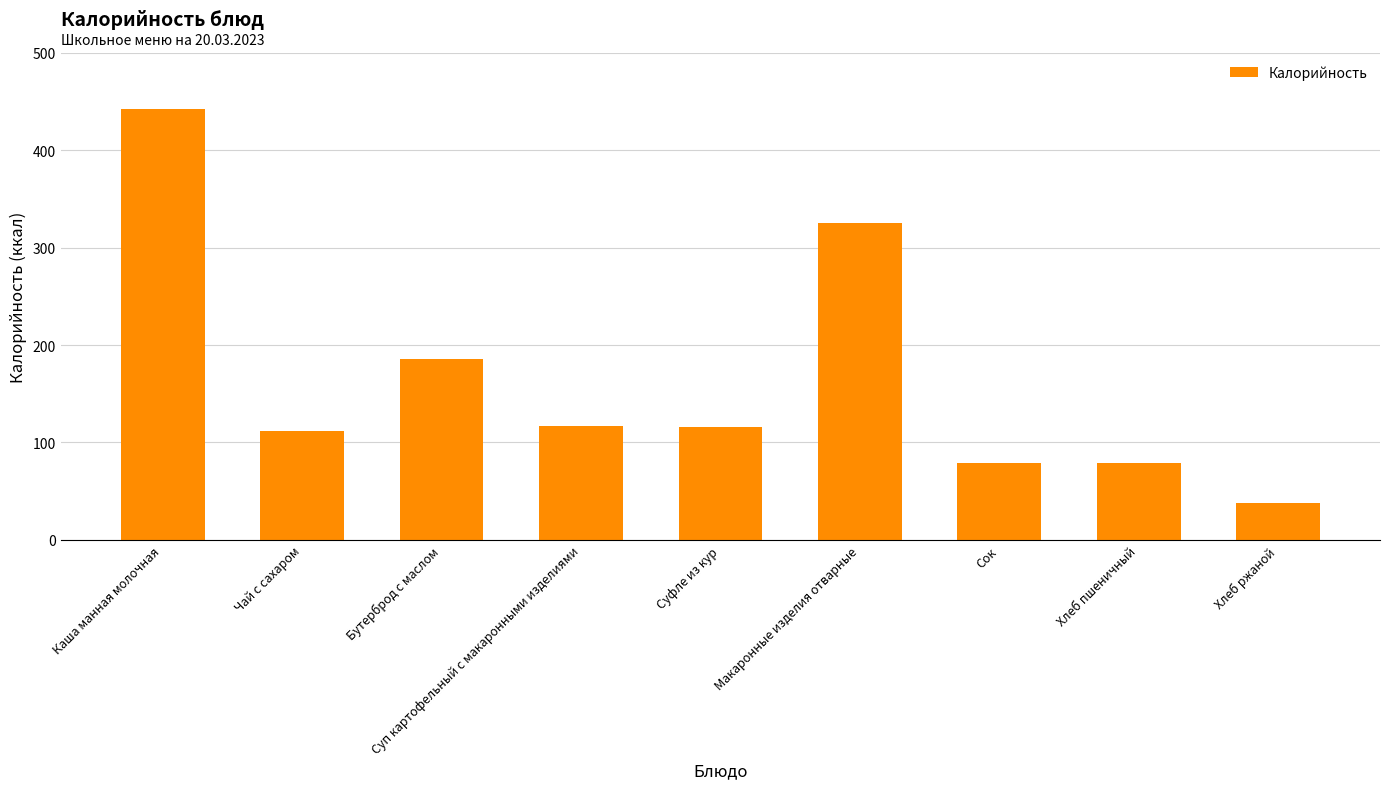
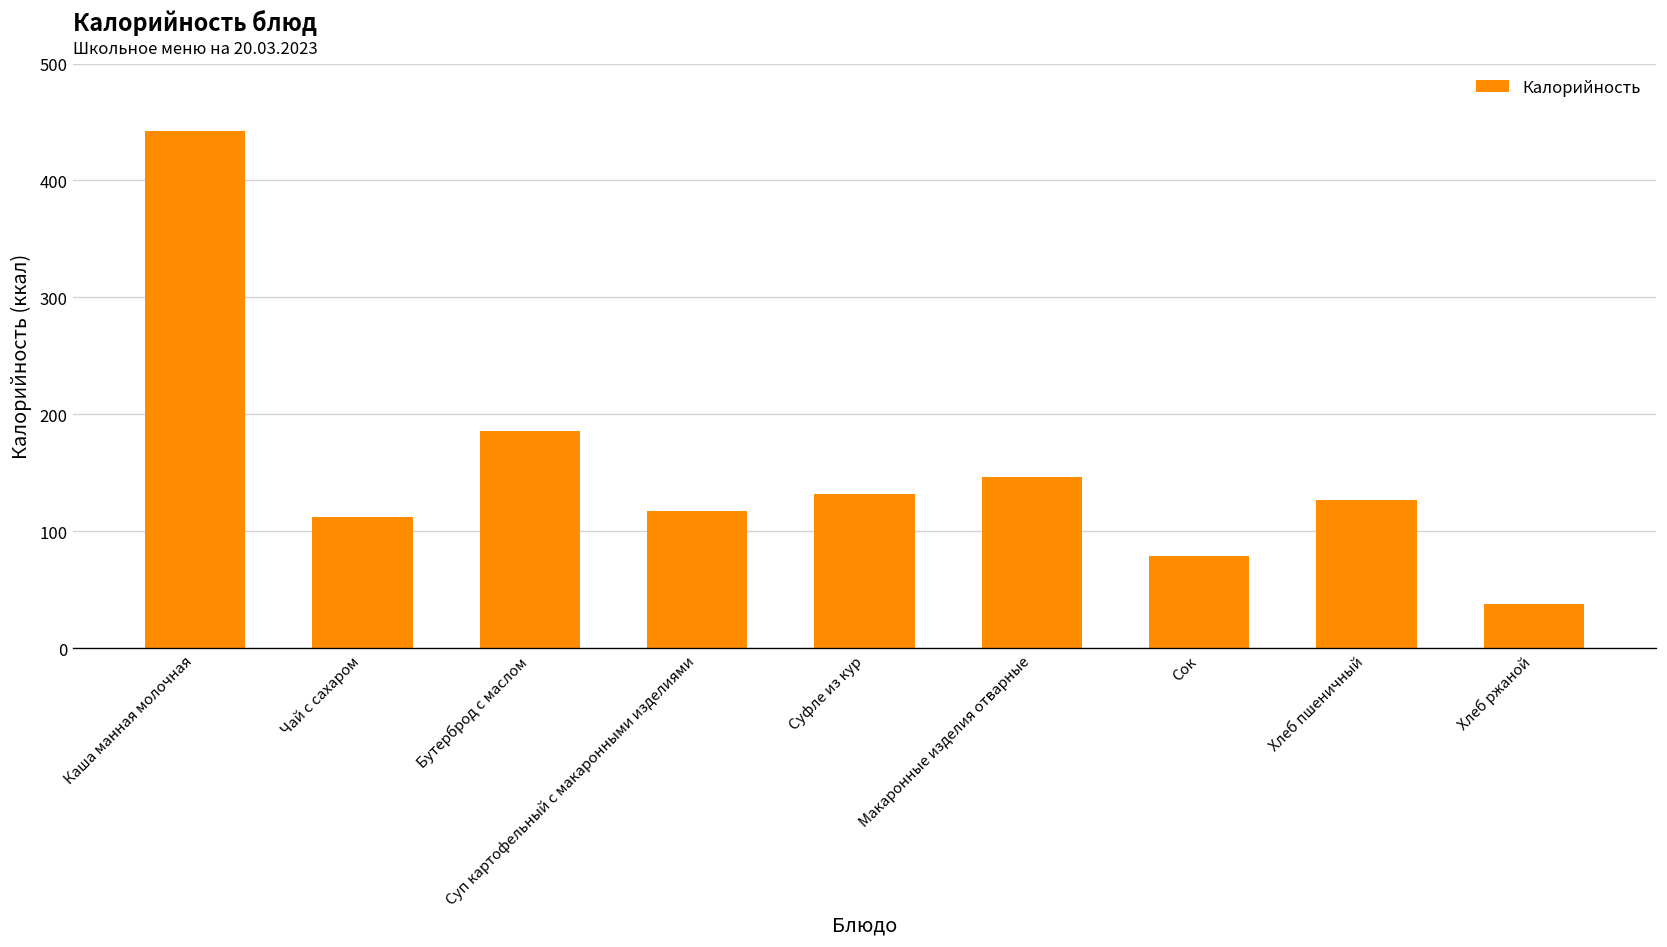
Суфле из кур: 120 -> 130
Макаронные изделия отварные: 330 -> 150
Хлеб пшеничный: 80 -> 130
